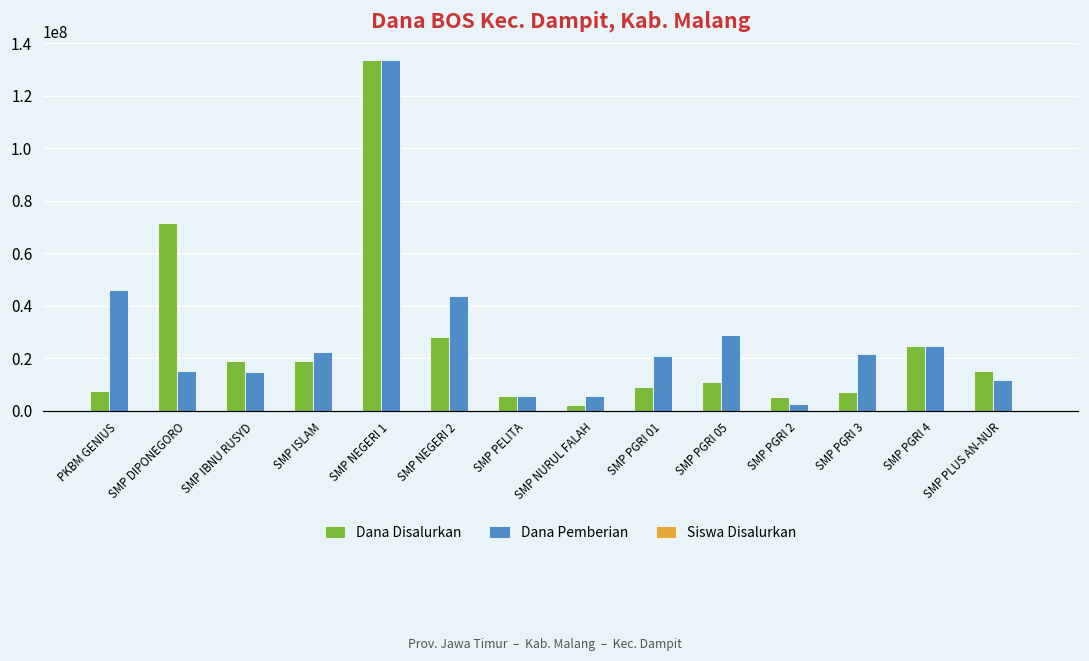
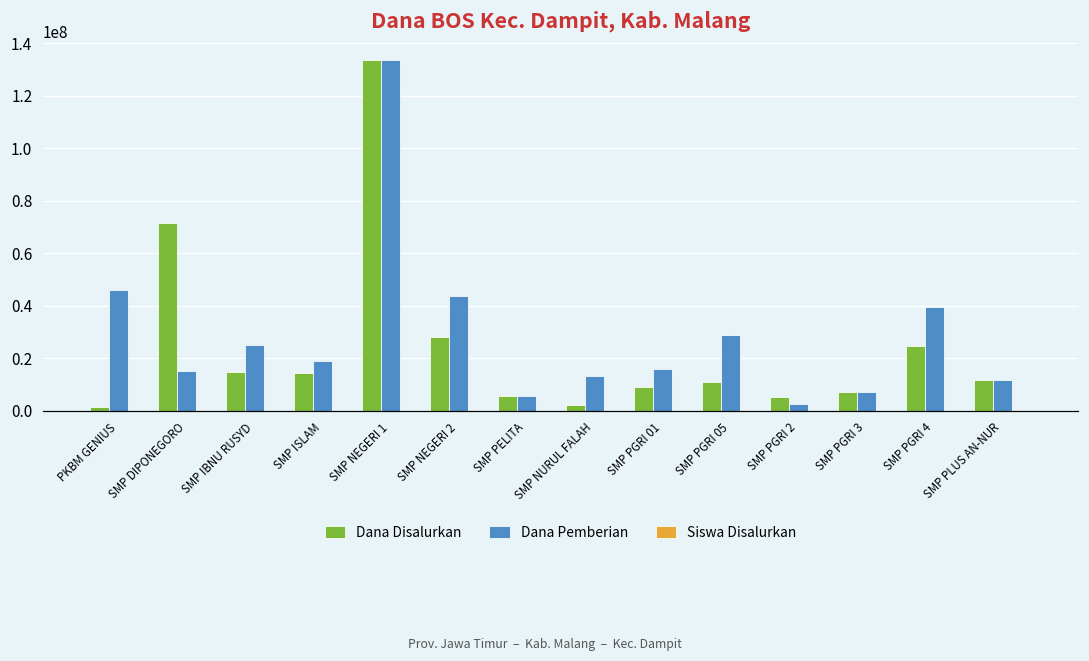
Dana Disalurkan, PKBM GENIUS: 7000000 -> 2000000
Dana Disalurkan, SMP IBNU RUSYD: 19000000 -> 15000000
Dana Pemberian, SMP IBNU RUSYD: 15000000 -> 25000000
Dana Disalurkan, SMP ISLAM: 19000000 -> 14000000
Dana Pemberian, SMP ISLAM: 22000000 -> 19000000
Dana Pemberian, SMP NURUL FALAH: 6000000 -> 13000000
Dana Pemberian, SMP PGRI 01: 21000000 -> 16000000
Dana Pemberian, SMP PGRI 3: 21000000 -> 7000000
Dana Pemberian, SMP PGRI 4: 25000000 -> 39000000
Dana Disalurkan, SMP PLUS AN-NUR: 15000000 -> 12000000
